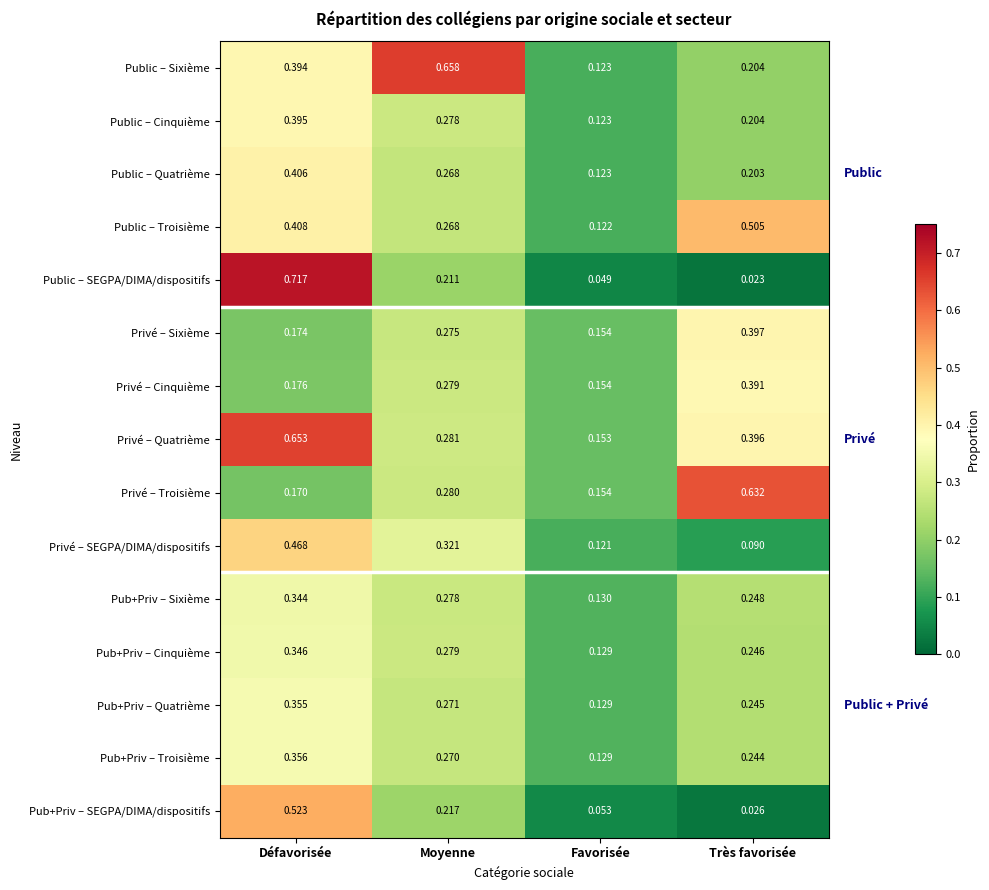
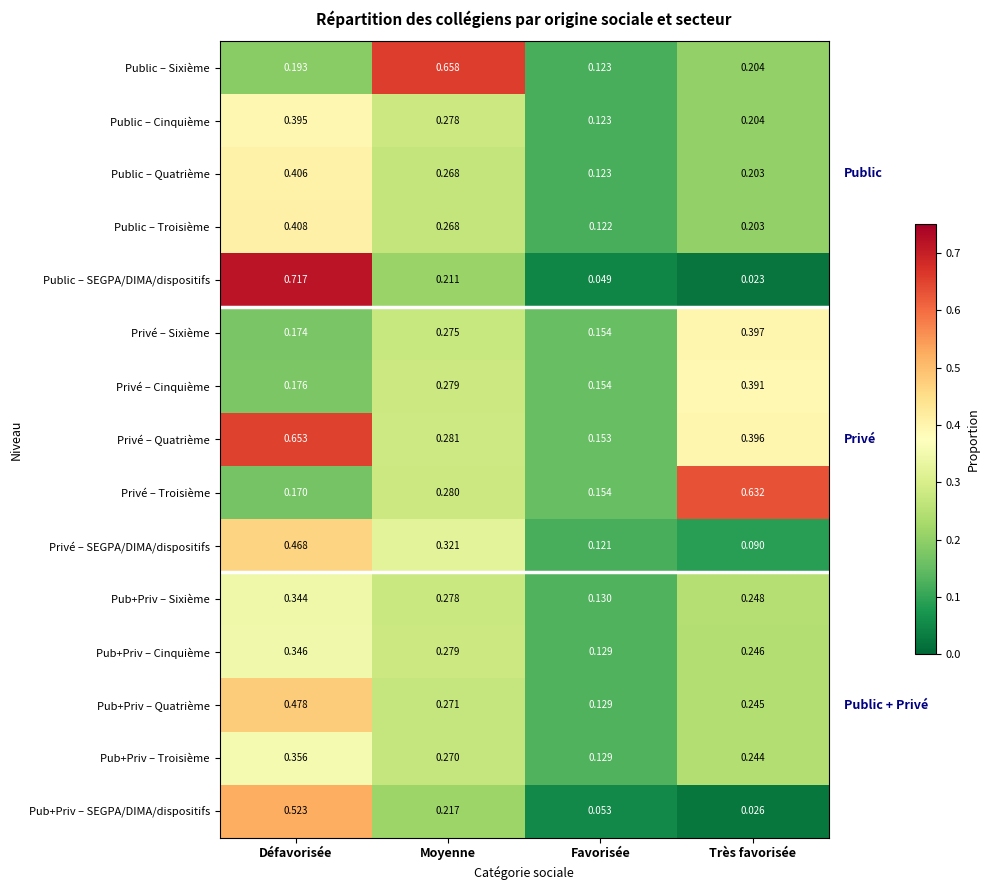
Public – Sixième, Défavorisée: 0.394 -> 0.193
Public – Troisième, Très favorisée: 0.505 -> 0.203
Pub+Priv – Quatrième, Défavorisée: 0.355 -> 0.478
